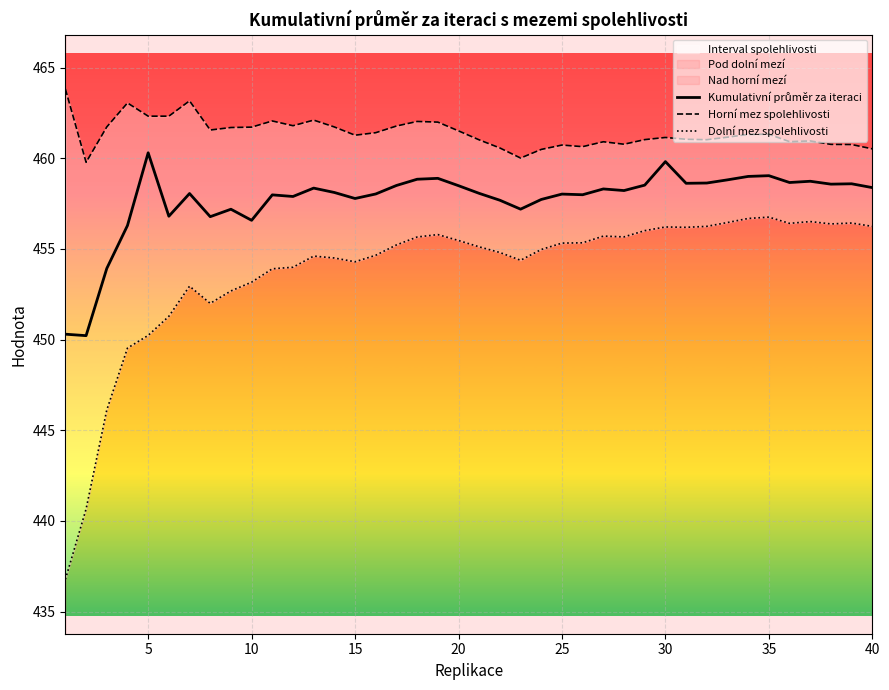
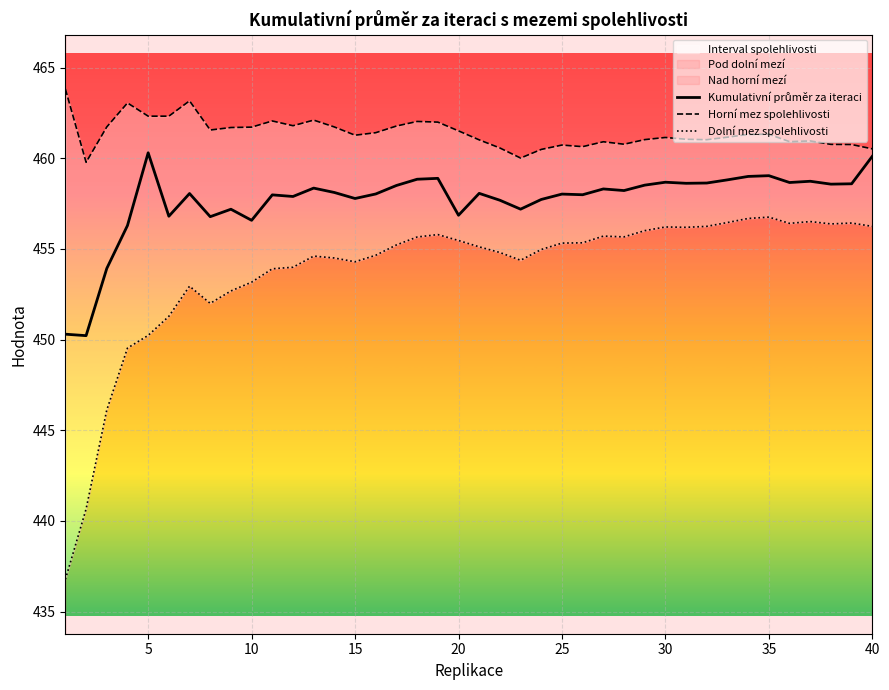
Kumulativní průměr za iteraci, 20: 458.5 -> 456.9
Kumulativní průměr za iteraci, 30: 459.8 -> 458.7
Kumulativní průměr za iteraci, 40: 458.4 -> 460.1
